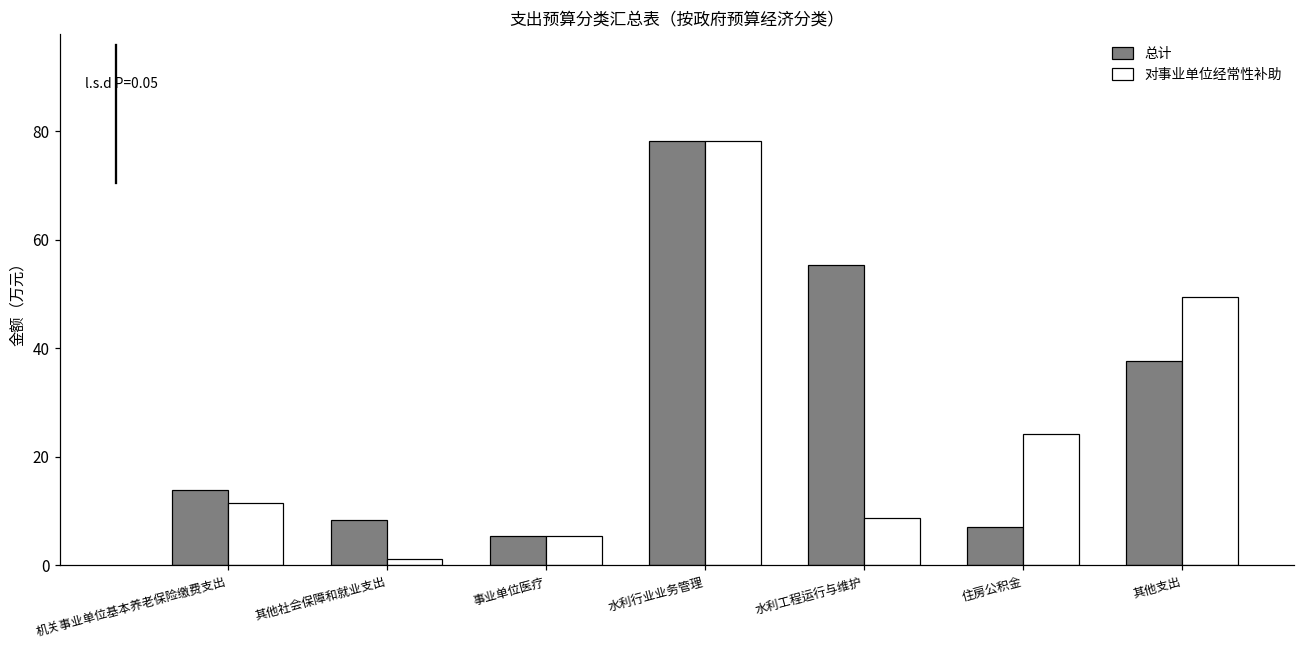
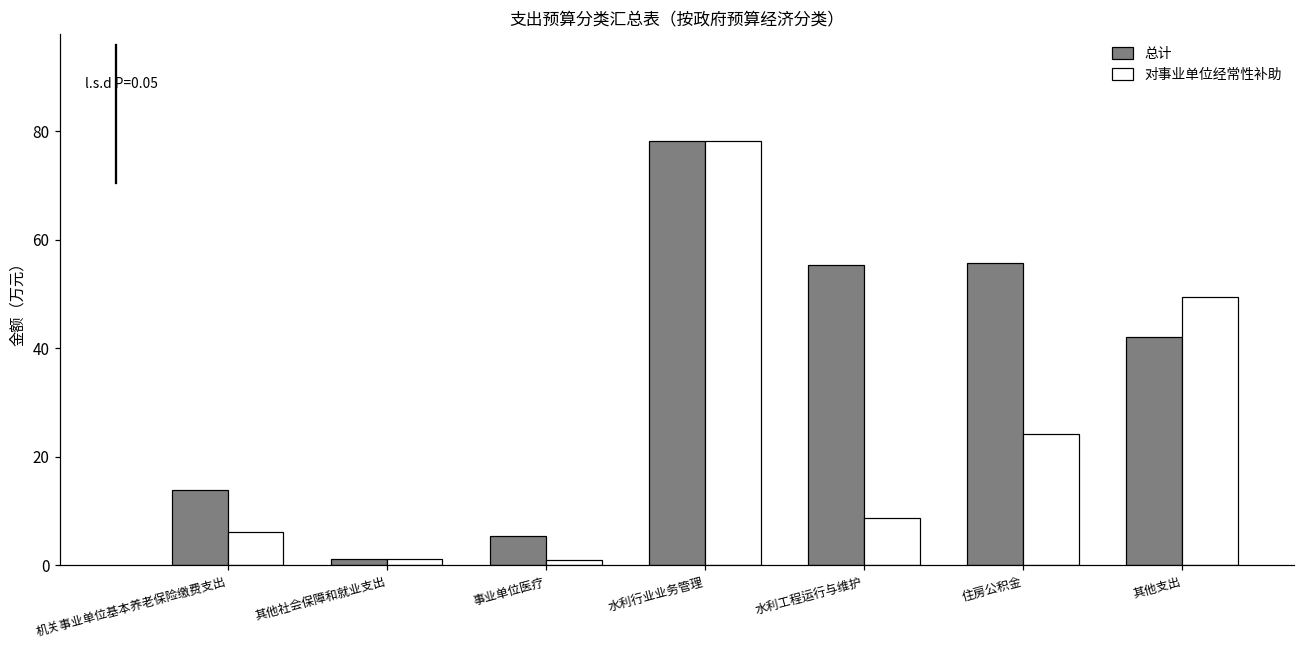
对事业单位经常性补助, 机关事业单位基本养老保险缴费支出: 11 -> 6
总计, 其他社会保障和就业支出: 8 -> 1
对事业单位经常性补助, 事业单位医疗: 5 -> 1
总计, 住房公积金: 7 -> 56
总计, 其他支出: 38 -> 42
